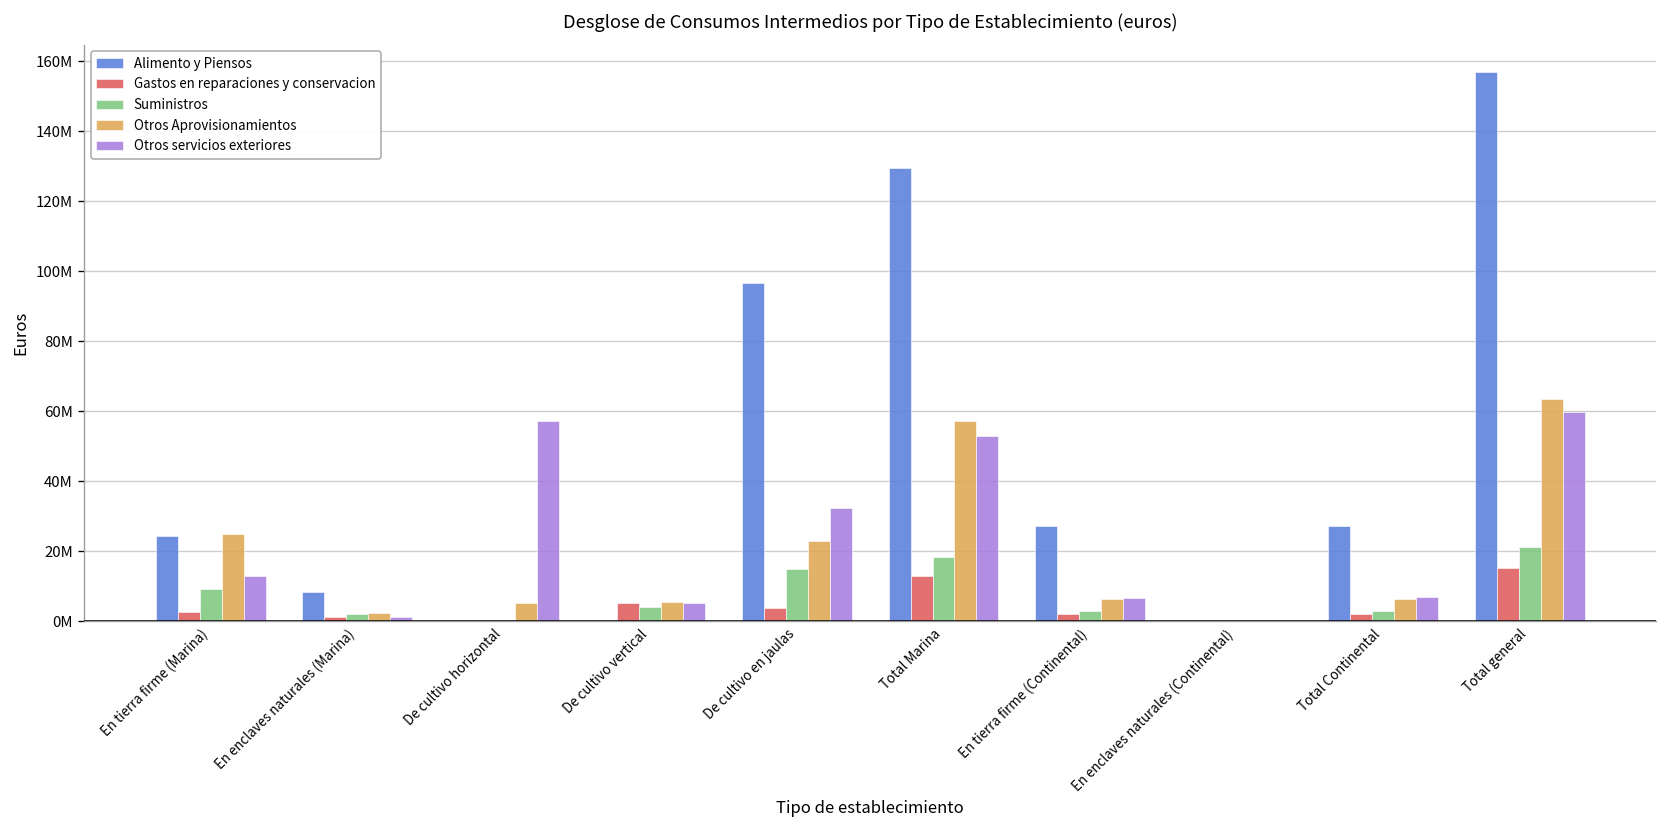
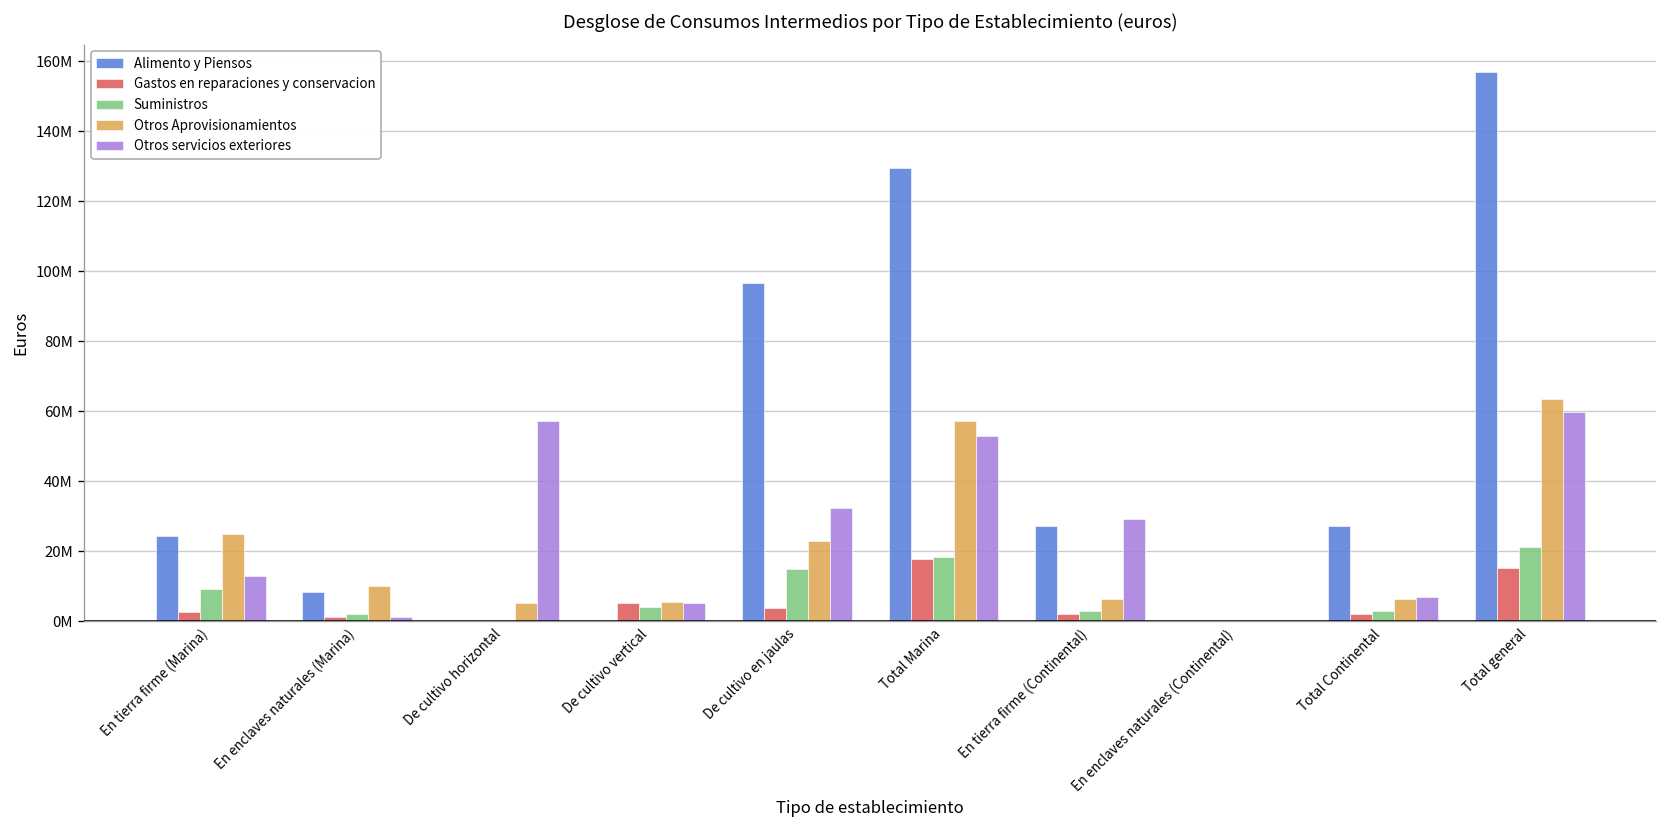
Otros Aprovisionamientos, En enclaves naturales (Marina): 2000000 -> 10000000
Gastos en reparaciones y conservacion, Total Marina: 13000000 -> 18000000
Otros servicios exteriores, En tierra firme (Continental): 7000000 -> 29000000
